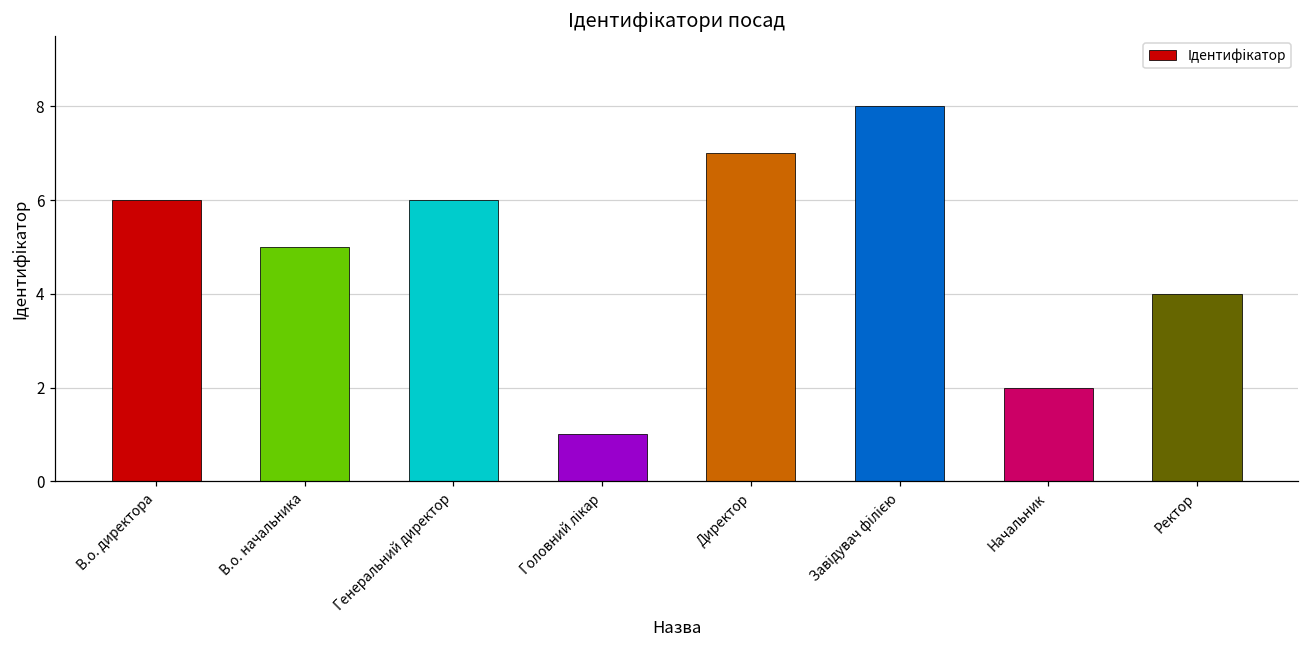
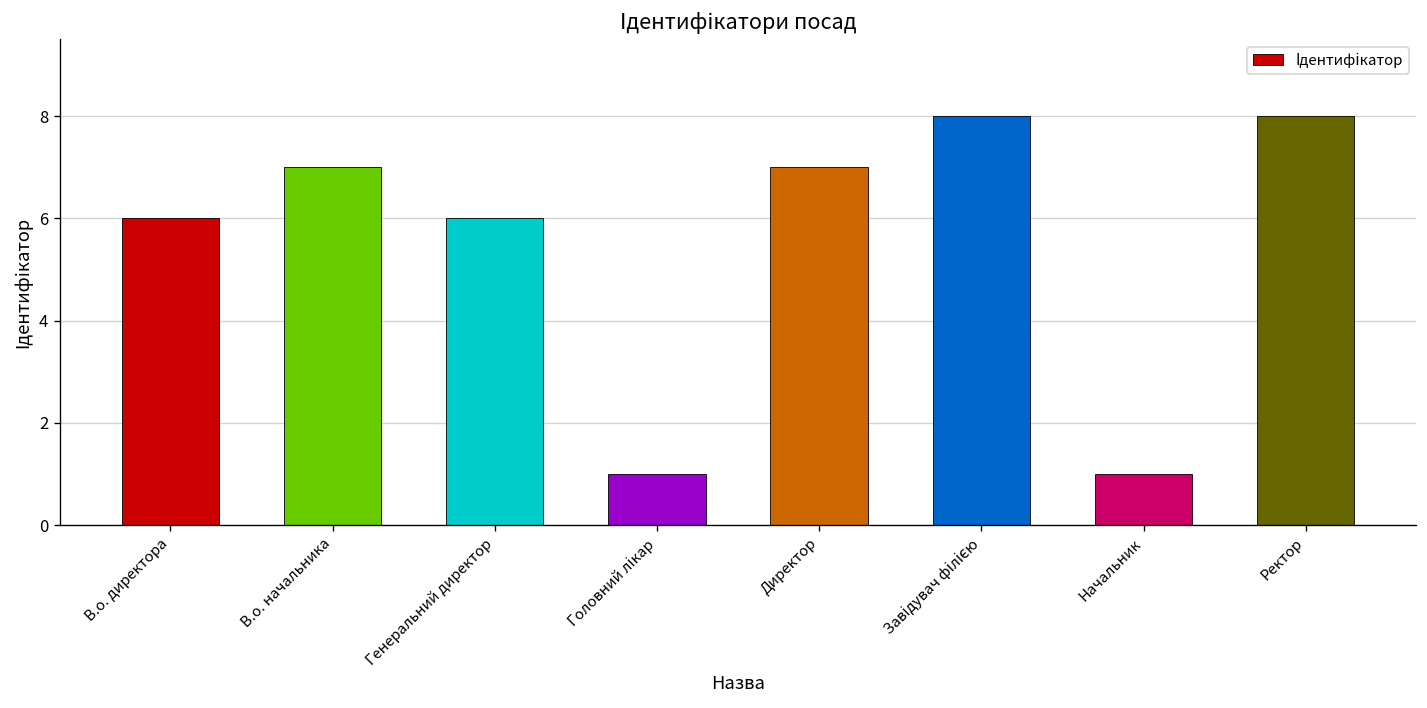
В.о. начальника: 5 -> 7
Начальник: 2 -> 1
Ректор: 4 -> 8
